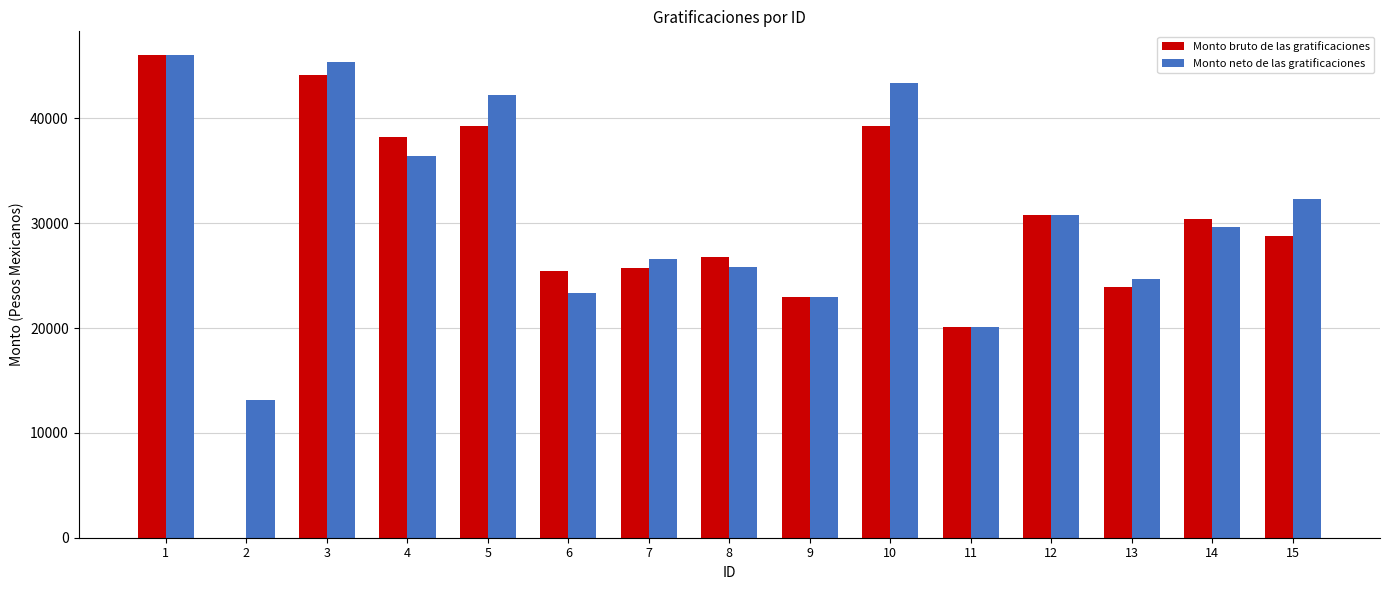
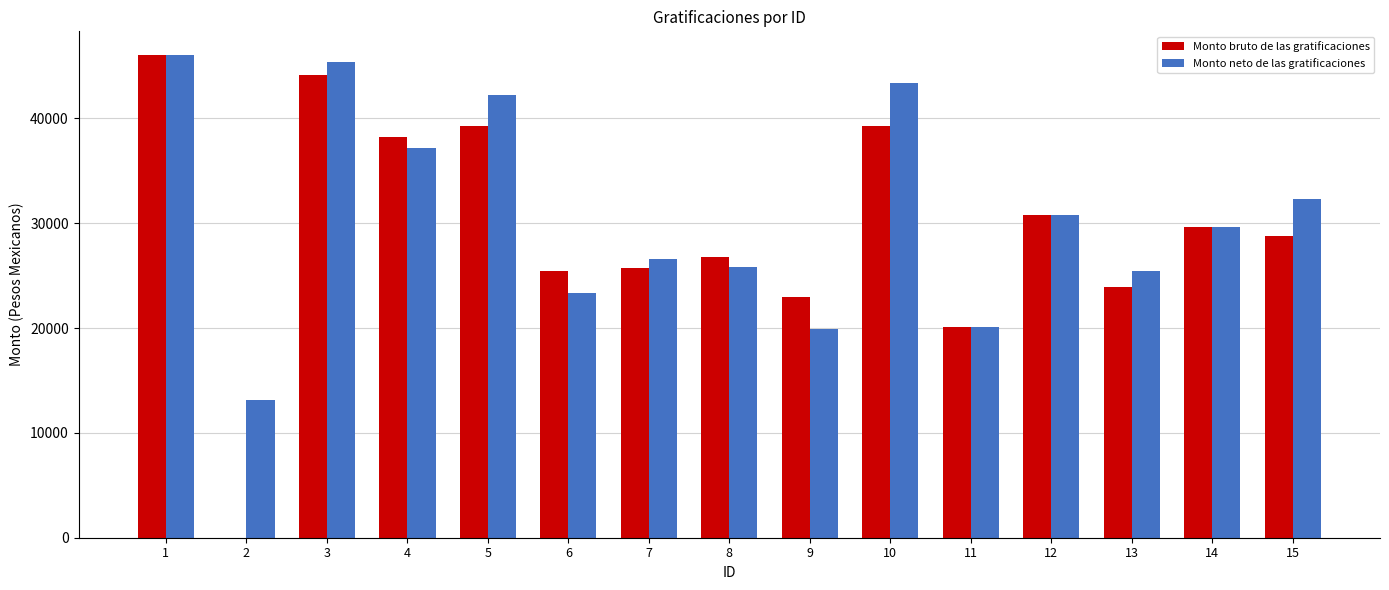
Monto neto de las gratificaciones, 4: 36400 -> 37200
Monto neto de las gratificaciones, 9: 23000 -> 19900
Monto neto de las gratificaciones, 13: 24700 -> 25500
Monto bruto de las gratificaciones, 14: 30400 -> 29600
